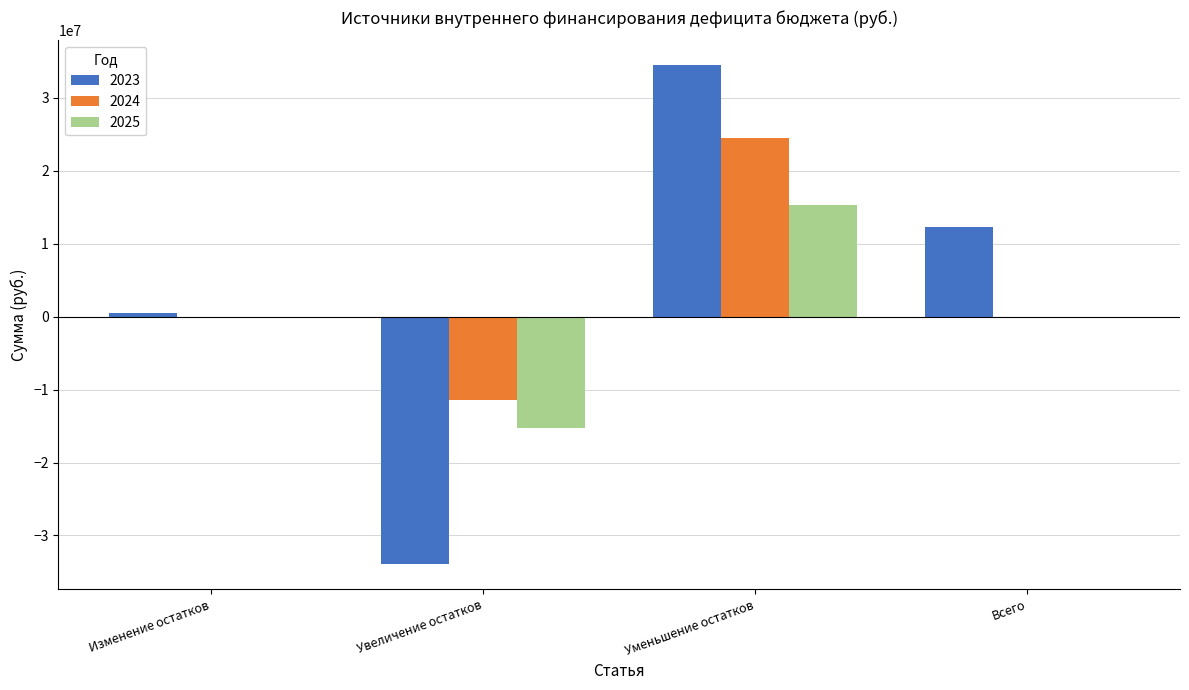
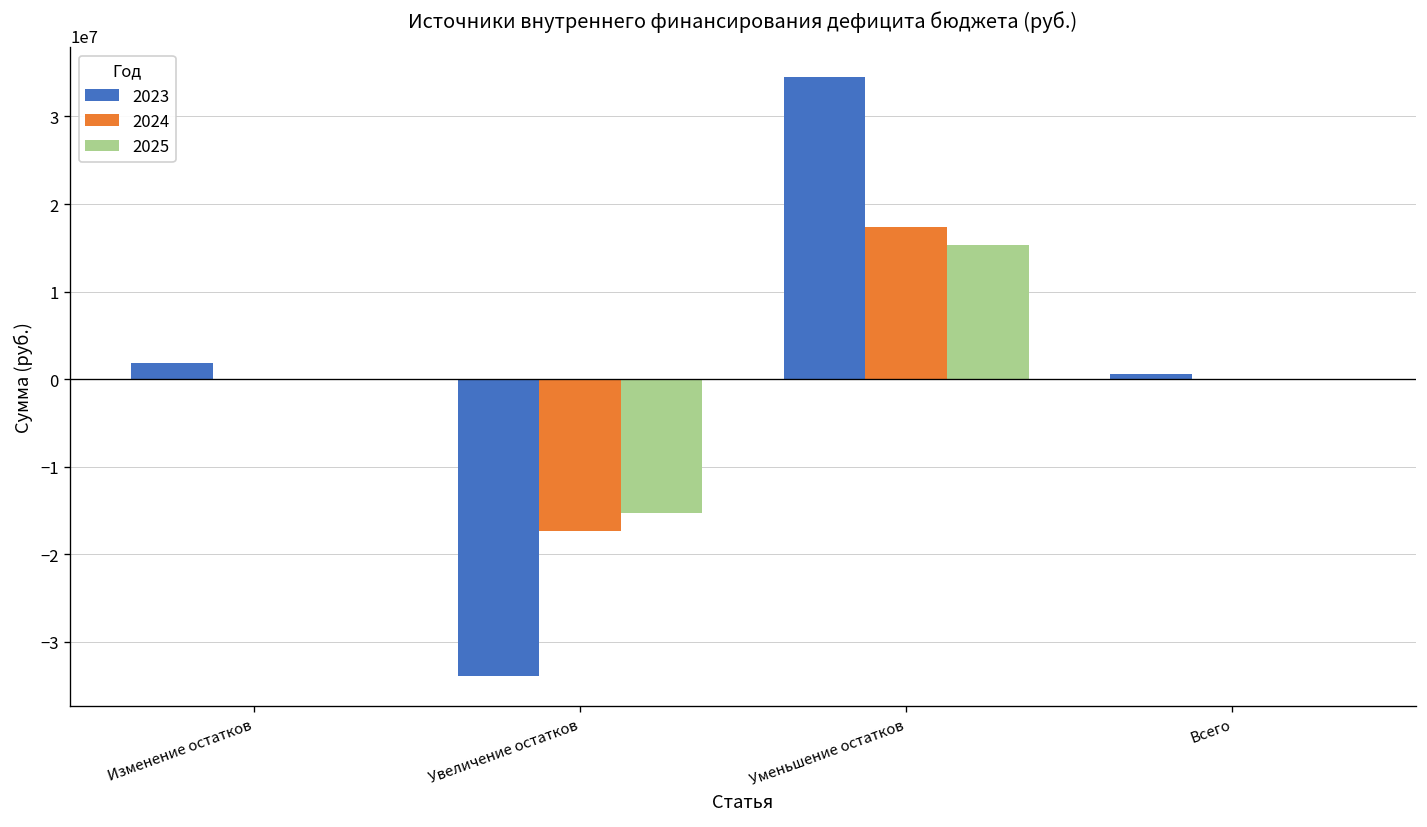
2023, Изменение остатков: 1000000 -> 2000000
2024, Увеличение остатков: -11000000 -> -17000000
2024, Уменьшение остатков: 25000000 -> 17000000
2023, Всего: 12000000 -> 1000000
